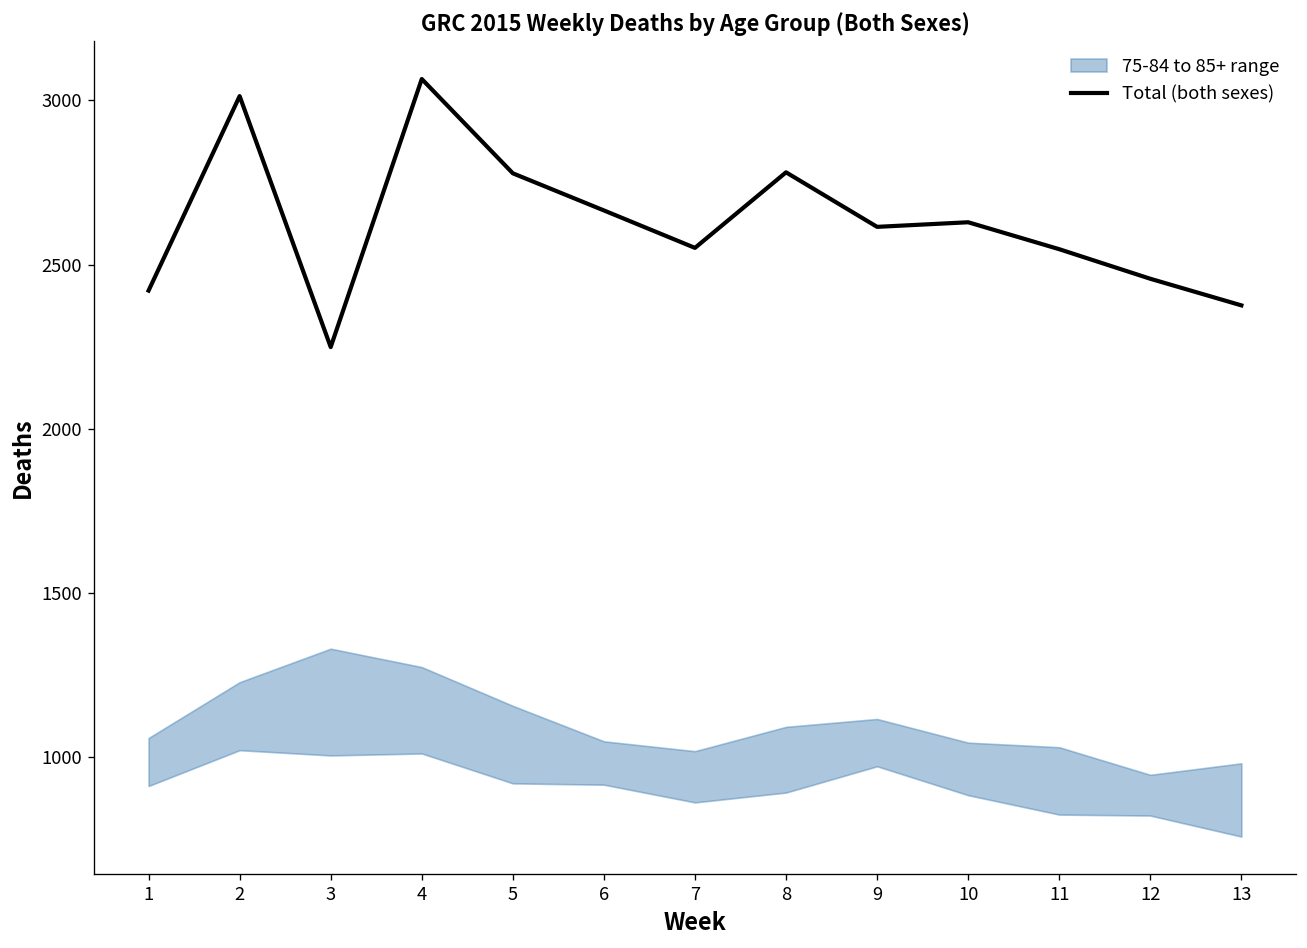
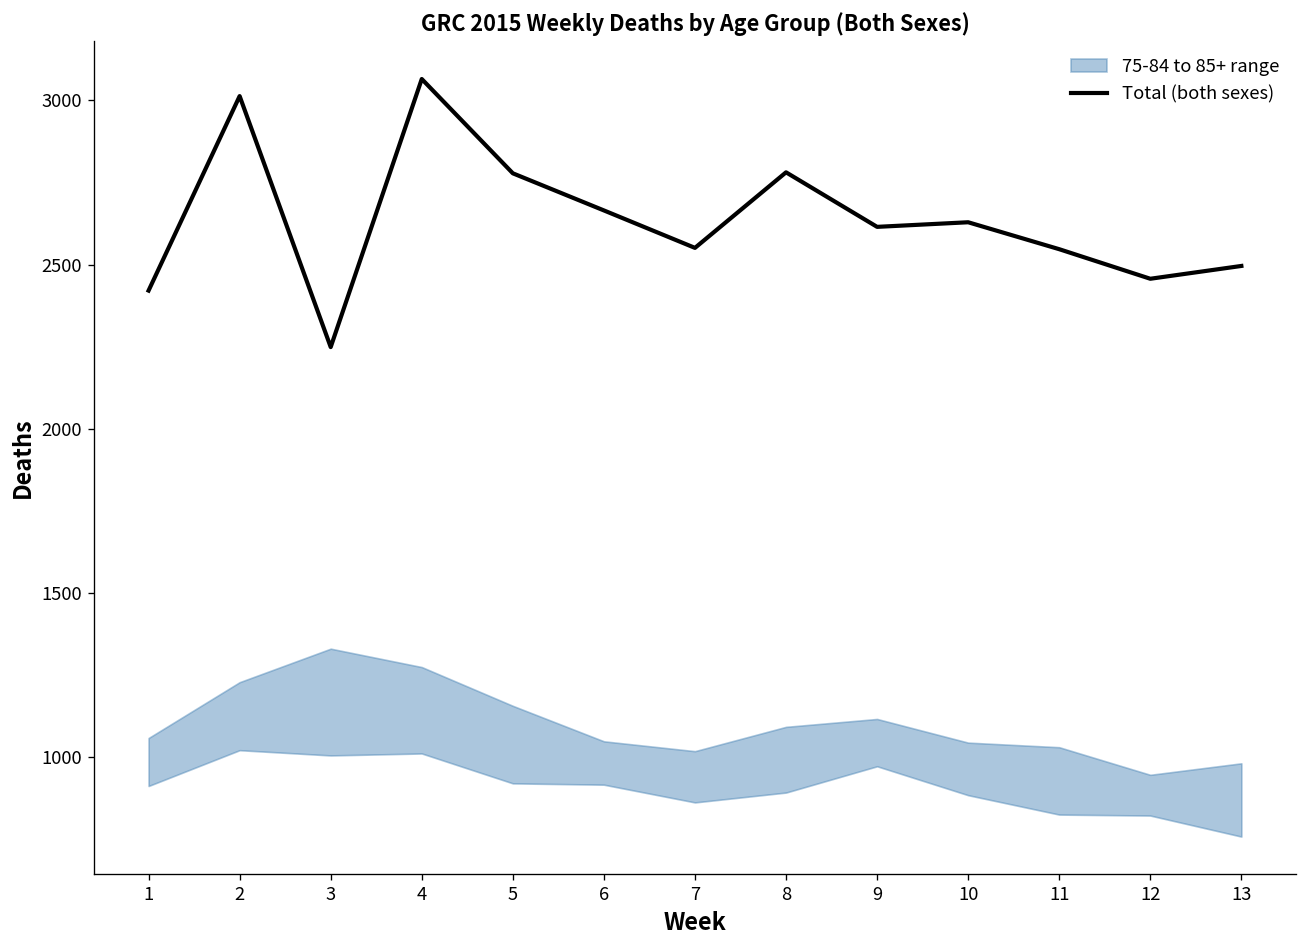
Total (both sexes), 13: 2380 -> 2500
